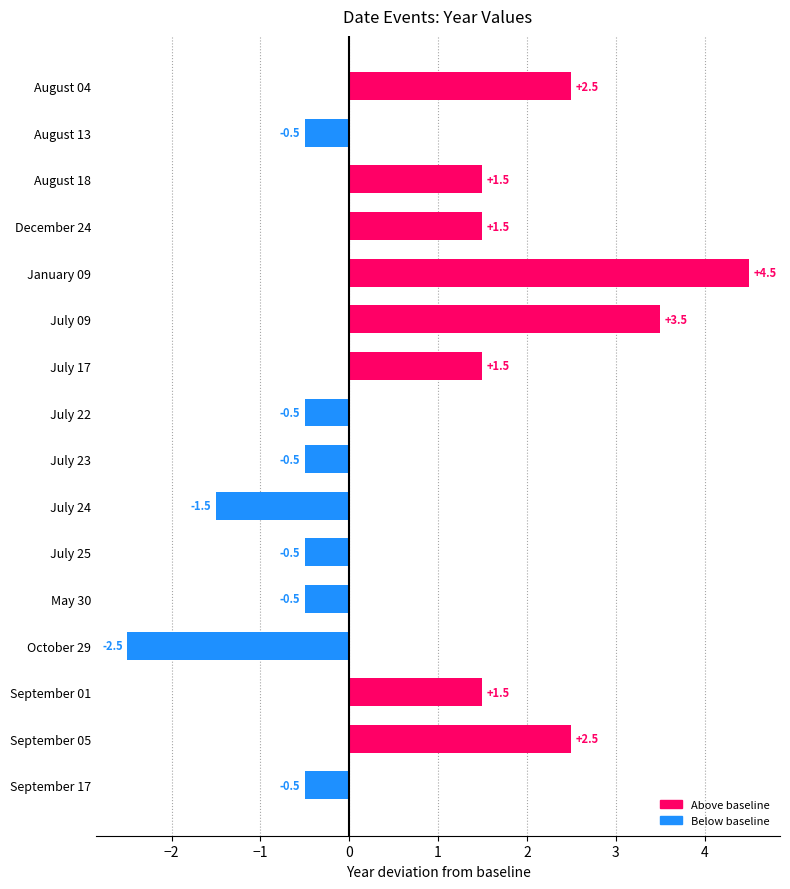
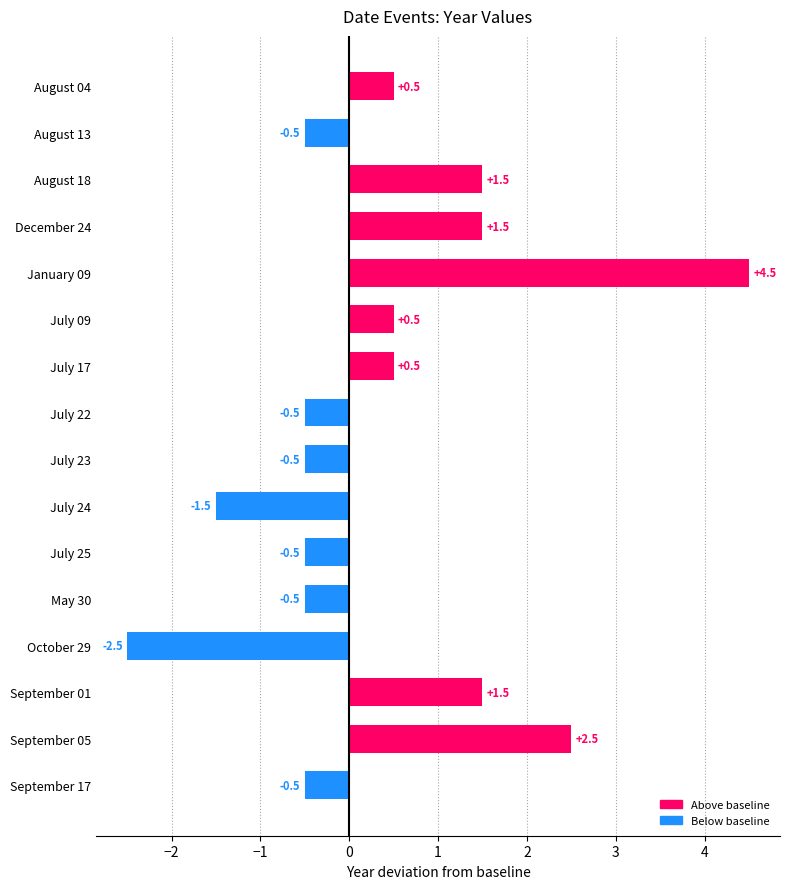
August 04: +2.5 -> +0.5
July 09: +3.5 -> +0.5
July 17: +1.5 -> +0.5
